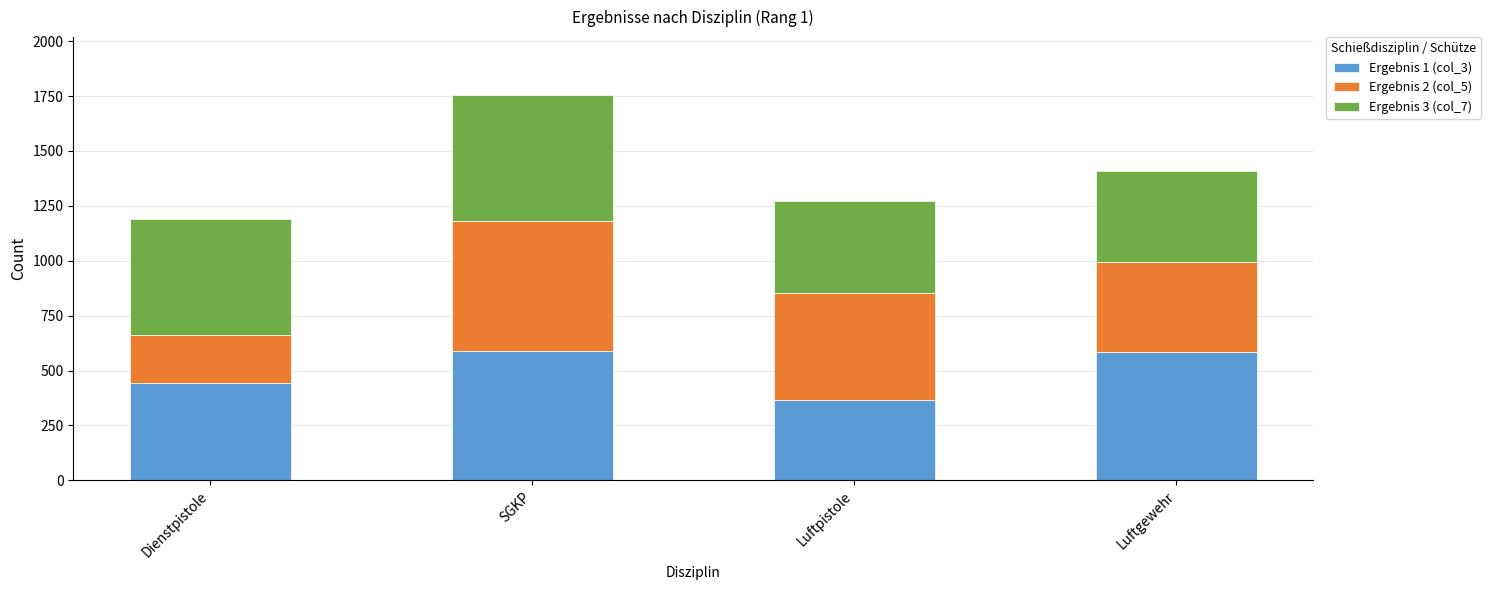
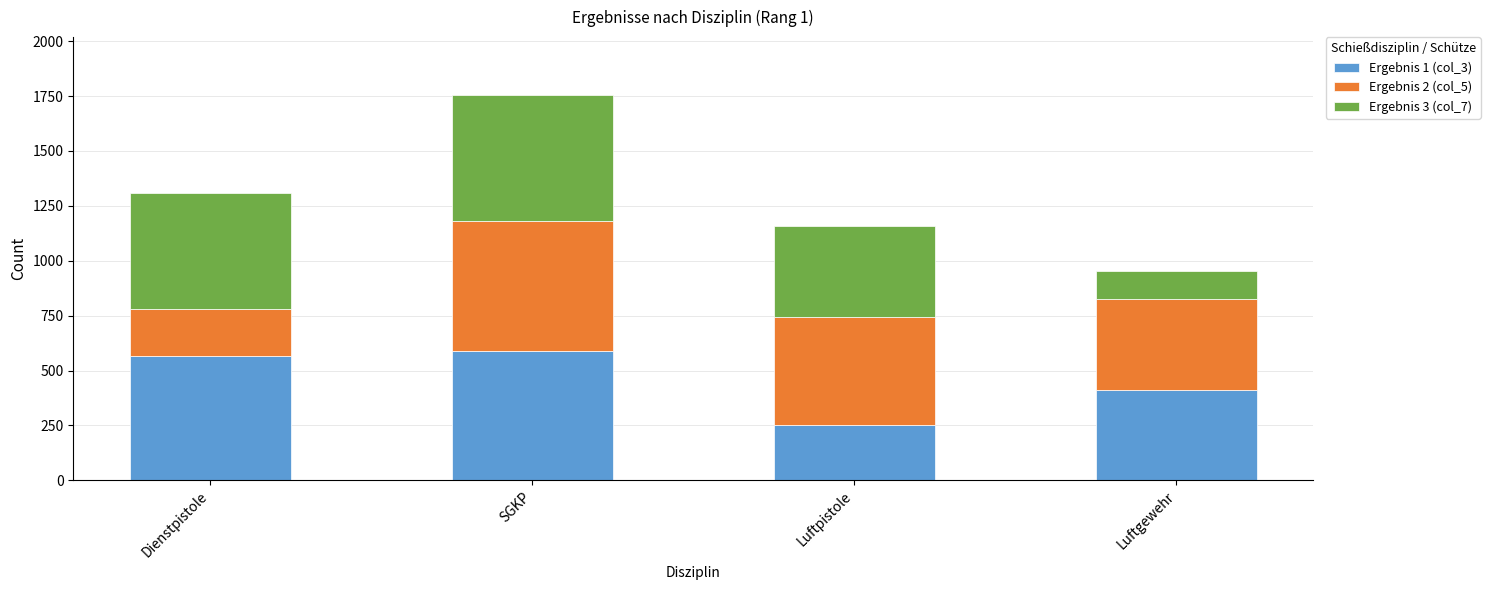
Ergebnis 1 (col_3), Dienstpistole: 450 -> 570
Ergebnis 1 (col_3), Luftpistole: 360 -> 250
Ergebnis 1 (col_3), Luftgewehr: 580 -> 410
Ergebnis 3 (col_7), Luftgewehr: 410 -> 130
